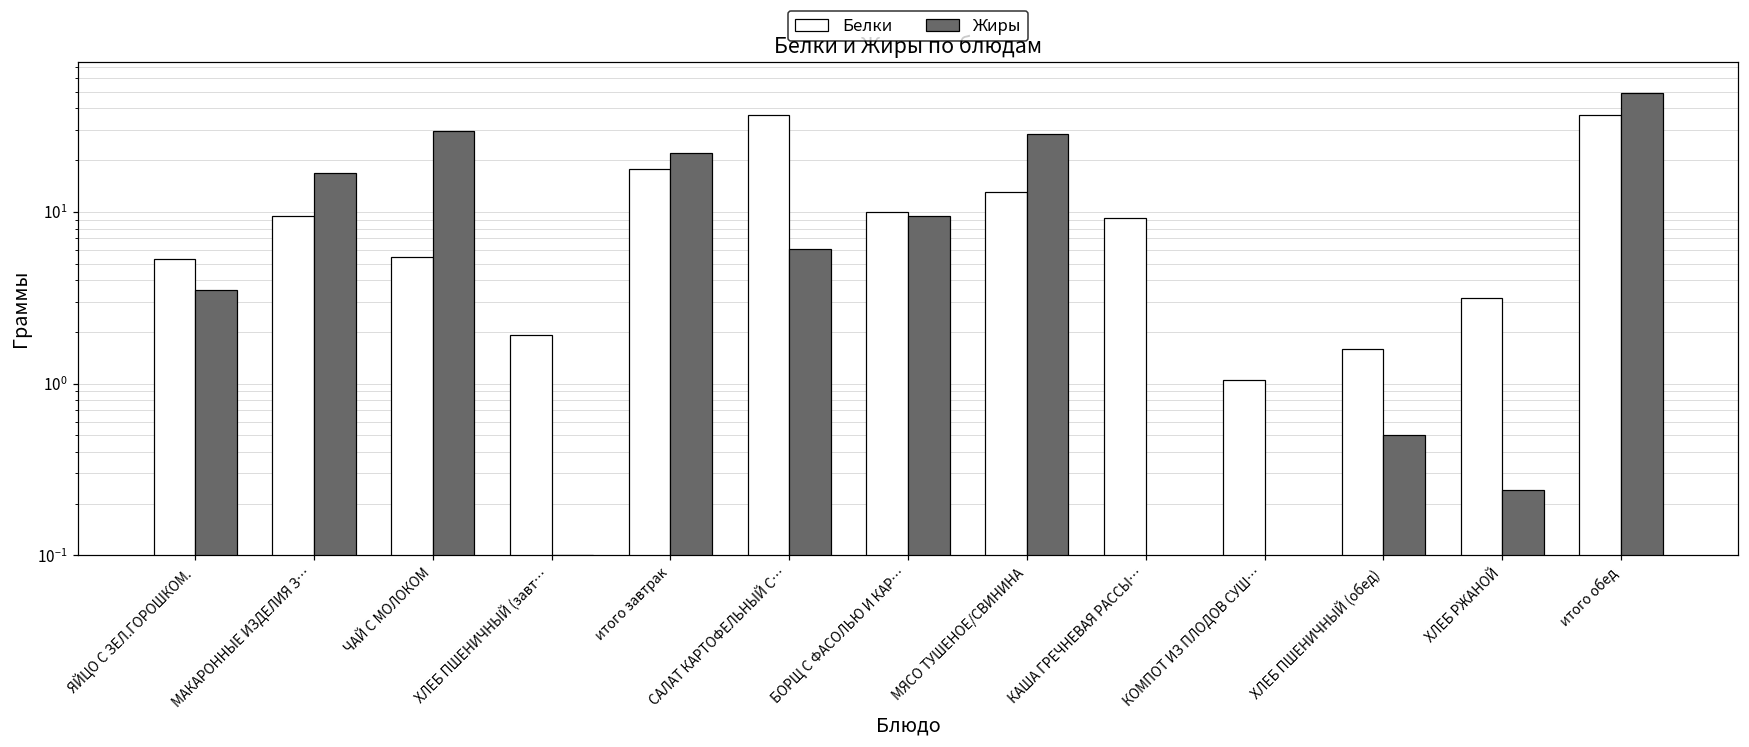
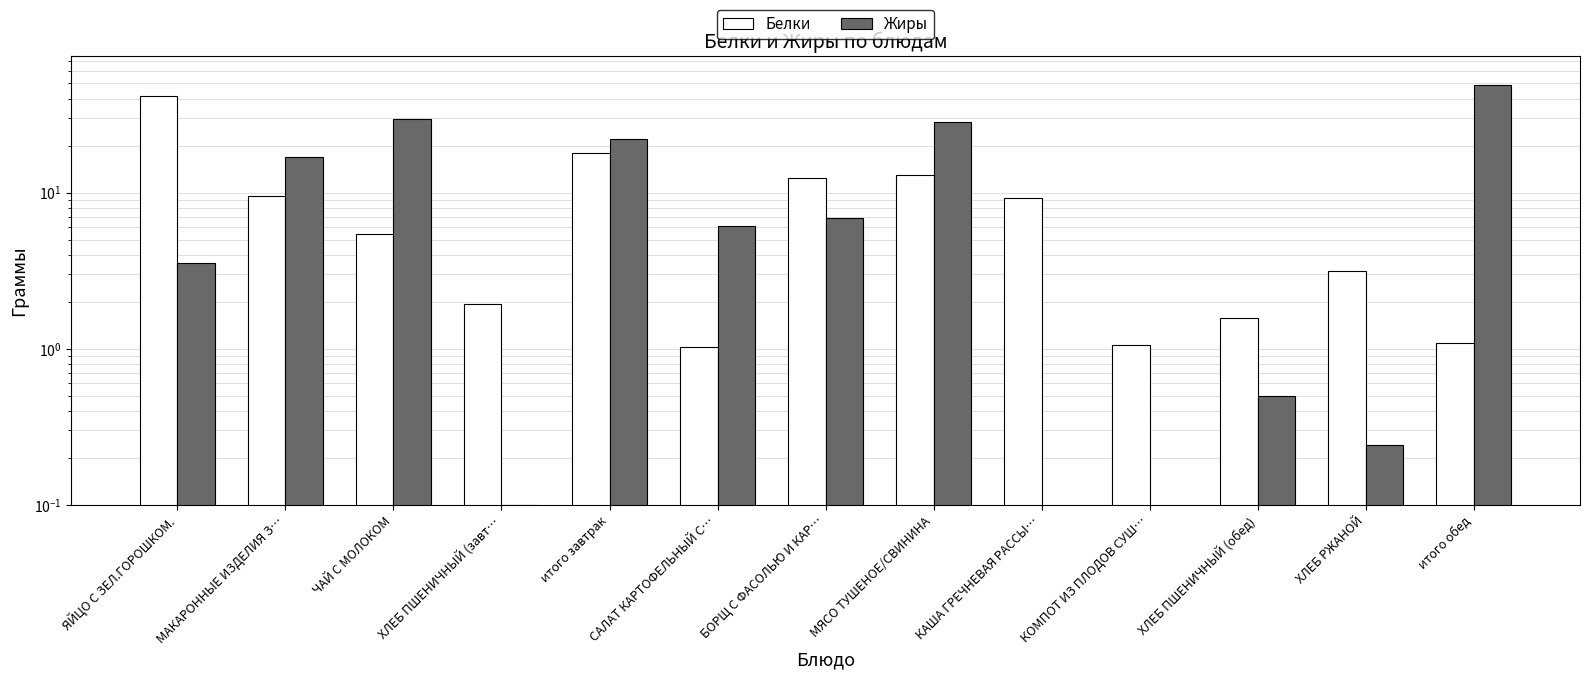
Белки, ЯЙЦО С ЗЕЛ.ГОРОШКОМ.: 5.3 -> 41
Белки, САЛАТ КАРТОФЕЛЬНЫЙ С…: 37 -> 1.0
Белки, БОРЩ С ФАСОЛЬЮ И КАР…: 10 -> 12
Жиры, БОРЩ С ФАСОЛЬЮ И КАР…: 9 -> 7
Белки, итого обед: 37 -> 1.1
